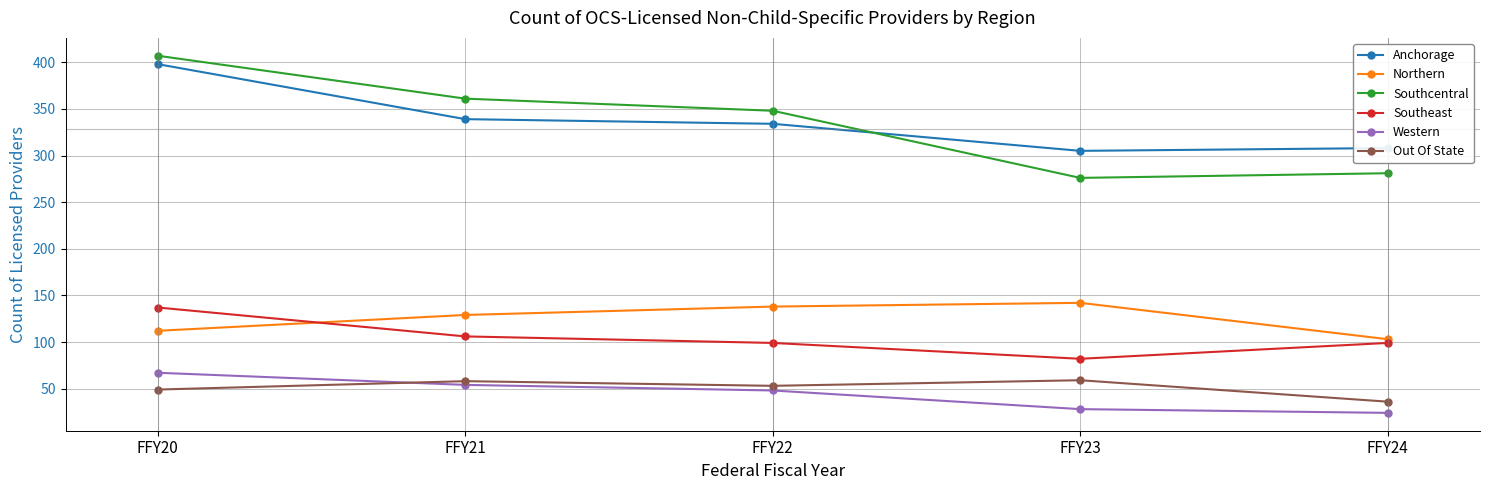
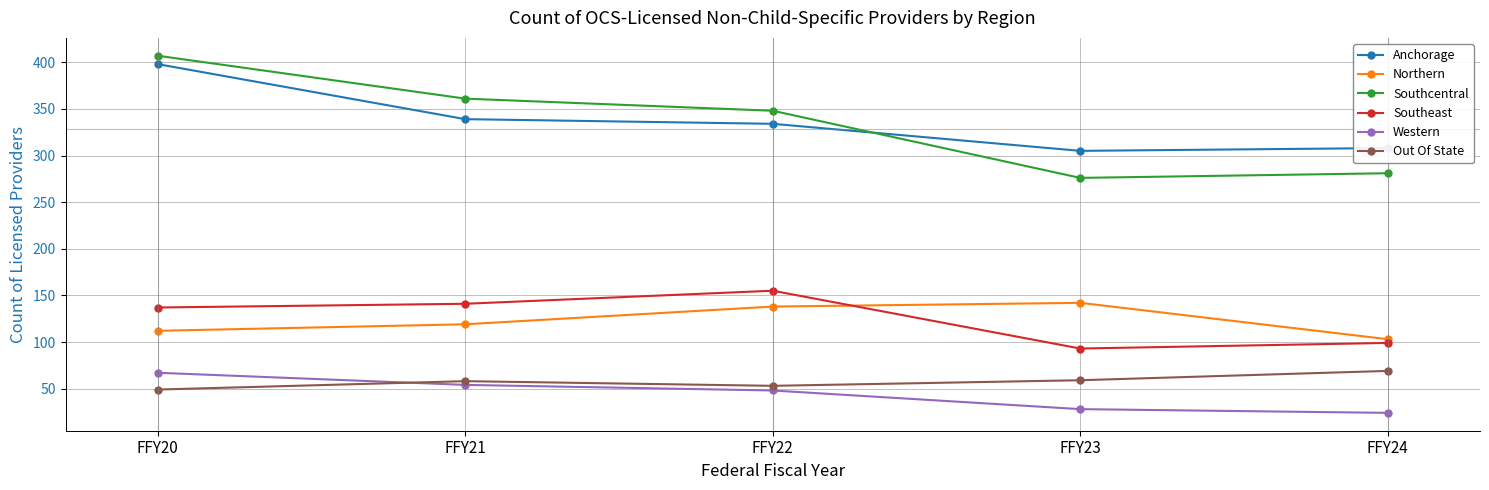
Northern, FFY21: 130 -> 120
Southeast, FFY21: 110 -> 140
Southeast, FFY22: 100 -> 160
Southeast, FFY23: 80 -> 90
Out Of State, FFY24: 40 -> 70
